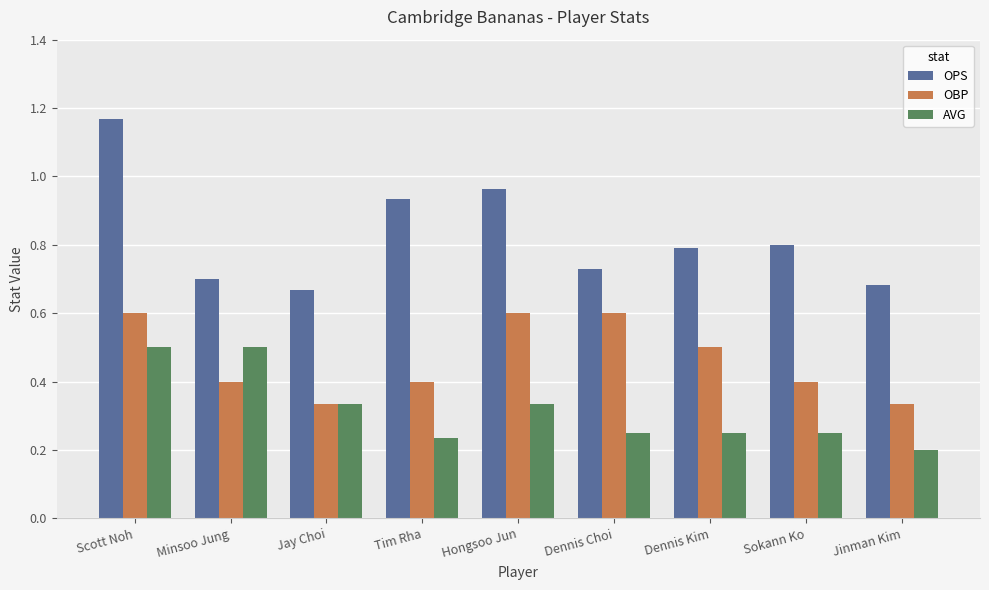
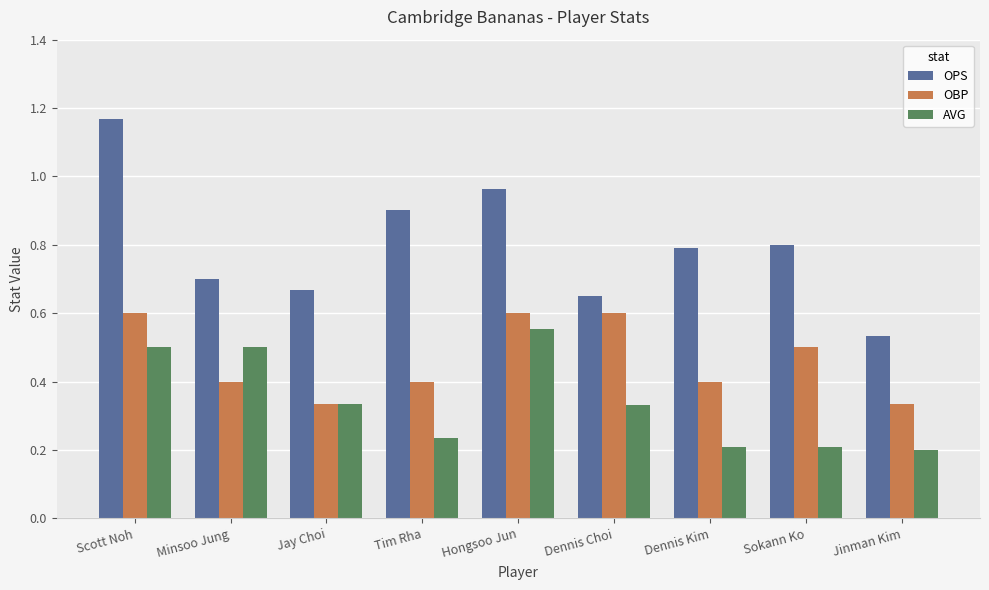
OPS, Tim Rha: 0.93 -> 0.90
AVG, Hongsoo Jun: 0.33 -> 0.55
OPS, Dennis Choi: 0.73 -> 0.65
AVG, Dennis Choi: 0.25 -> 0.33
OBP, Dennis Kim: 0.5 -> 0.4
AVG, Dennis Kim: 0.25 -> 0.21
OBP, Sokann Ko: 0.4 -> 0.5
AVG, Sokann Ko: 0.25 -> 0.21
OPS, Jinman Kim: 0.68 -> 0.53
